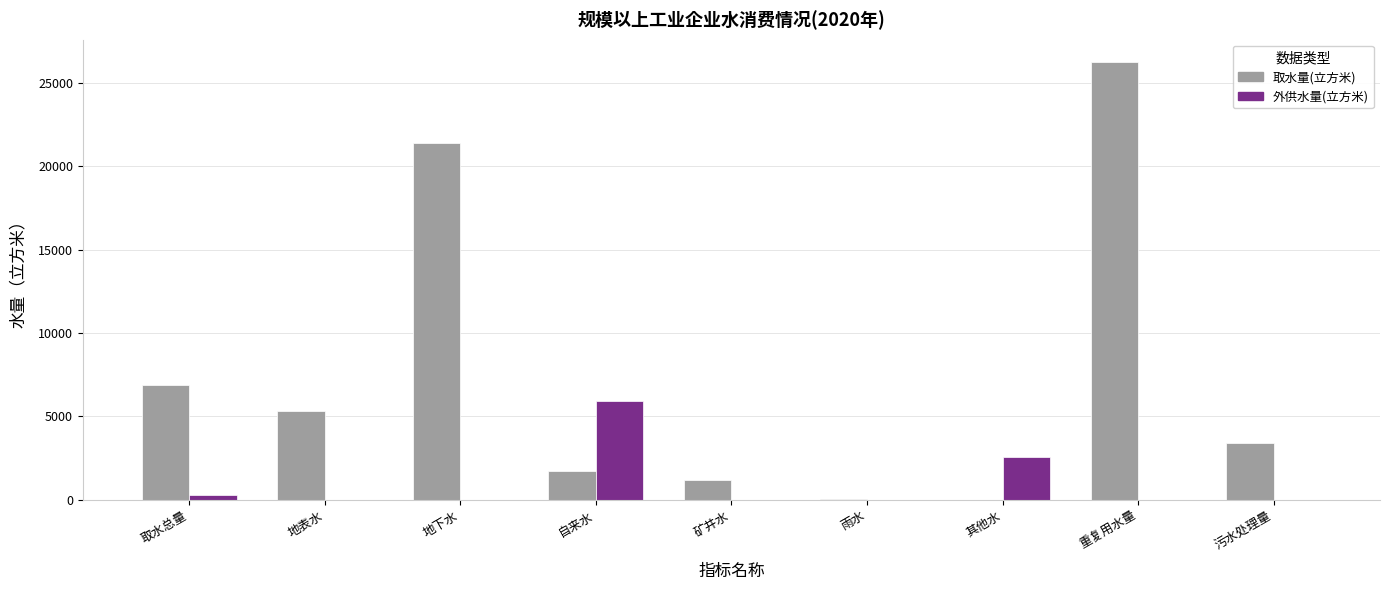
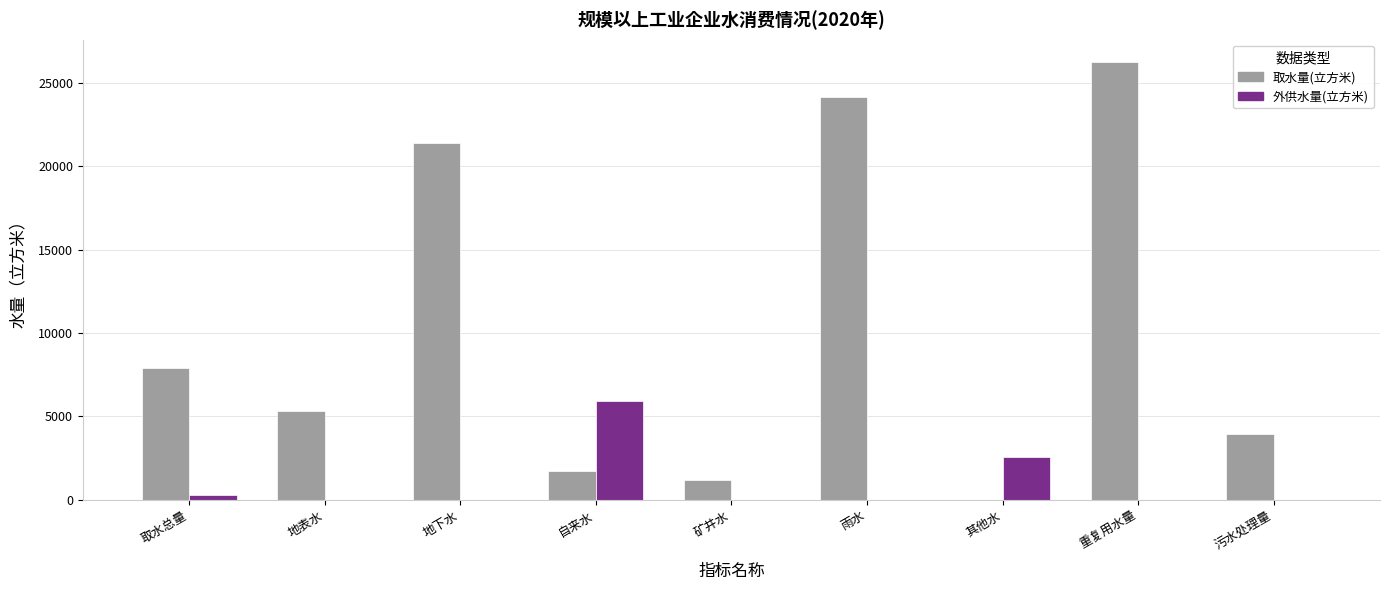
取水量(立方米), 取水总量: 6900 -> 7900
取水量(立方米), 雨水: 0 -> 24200
取水量(立方米), 污水处理量: 3400 -> 4000
